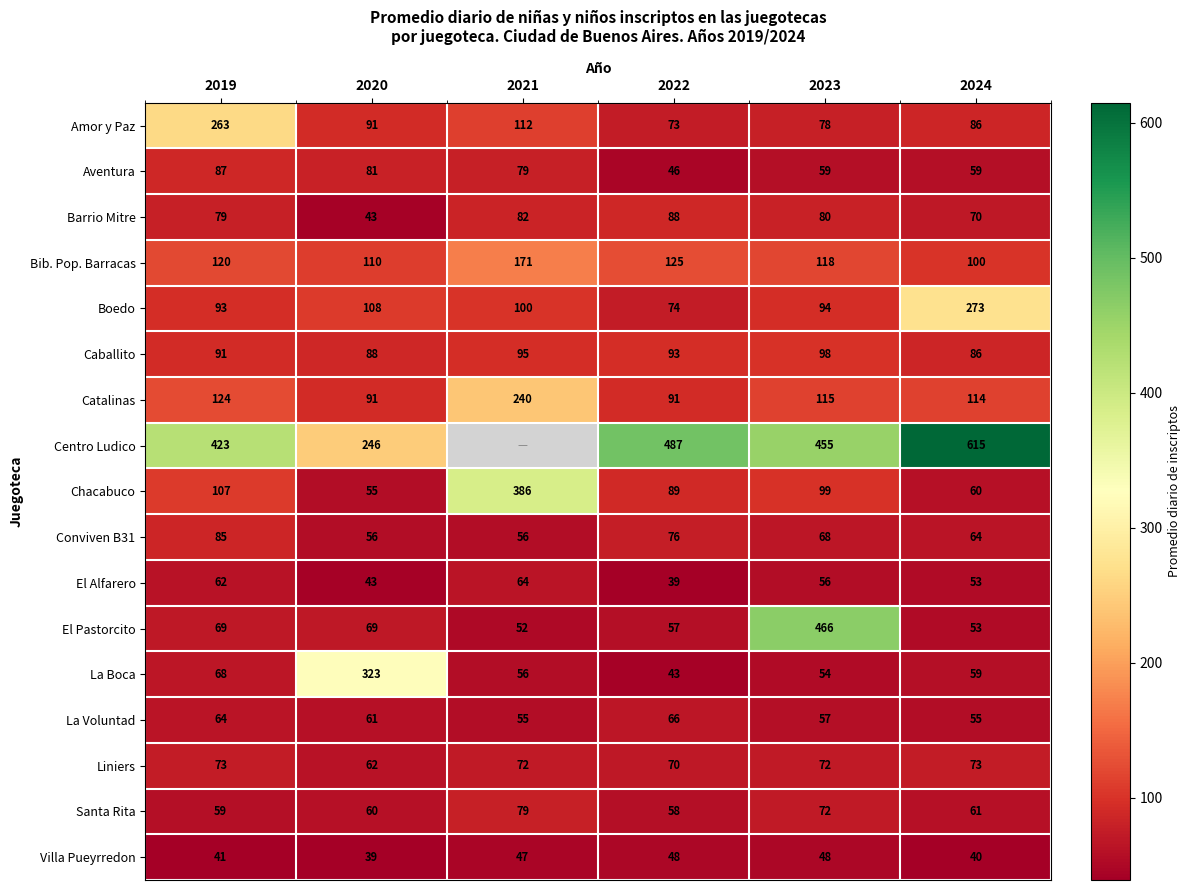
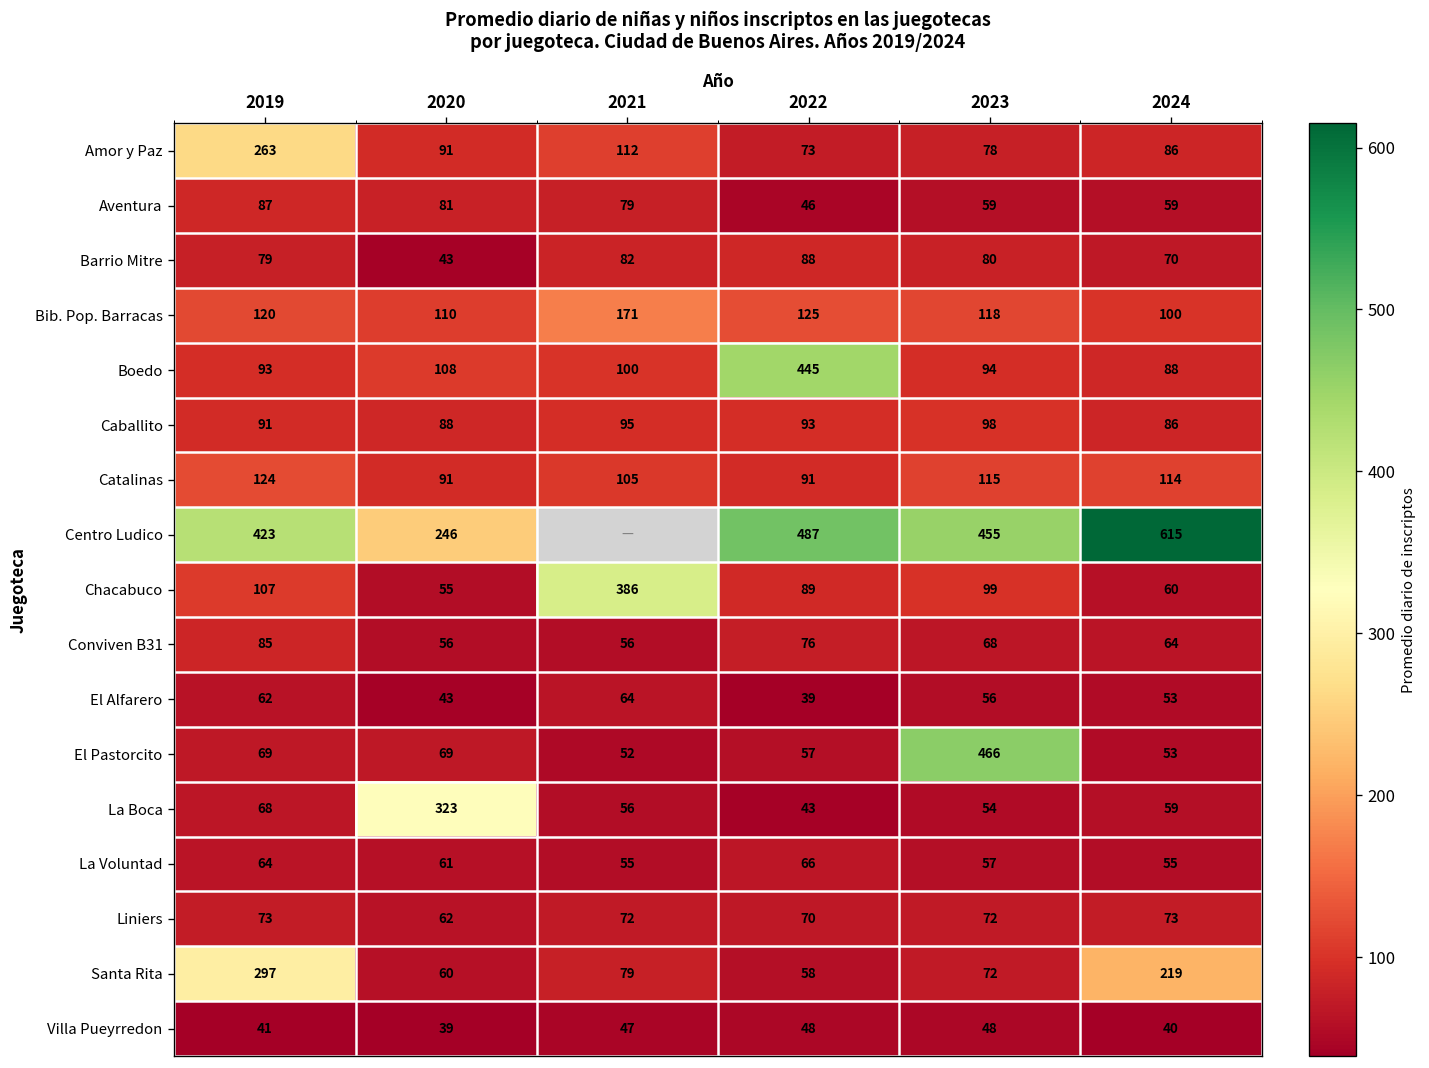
Boedo, 2022: 74 -> 445
Boedo, 2024: 273 -> 88
Catalinas, 2021: 240 -> 105
Santa Rita, 2019: 59 -> 297
Santa Rita, 2024: 61 -> 219
